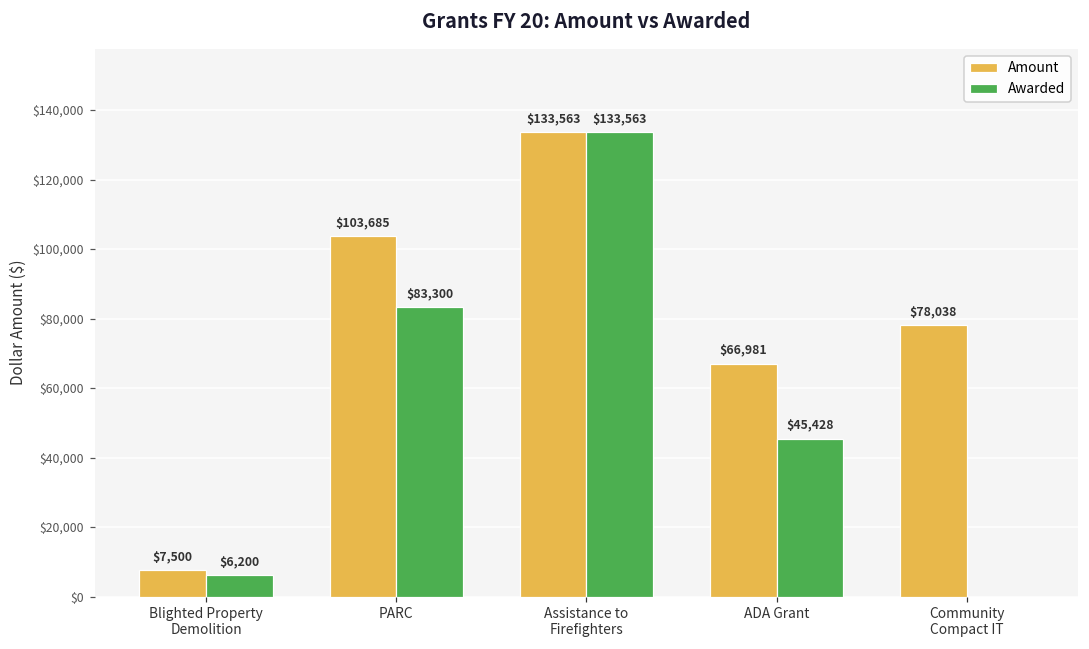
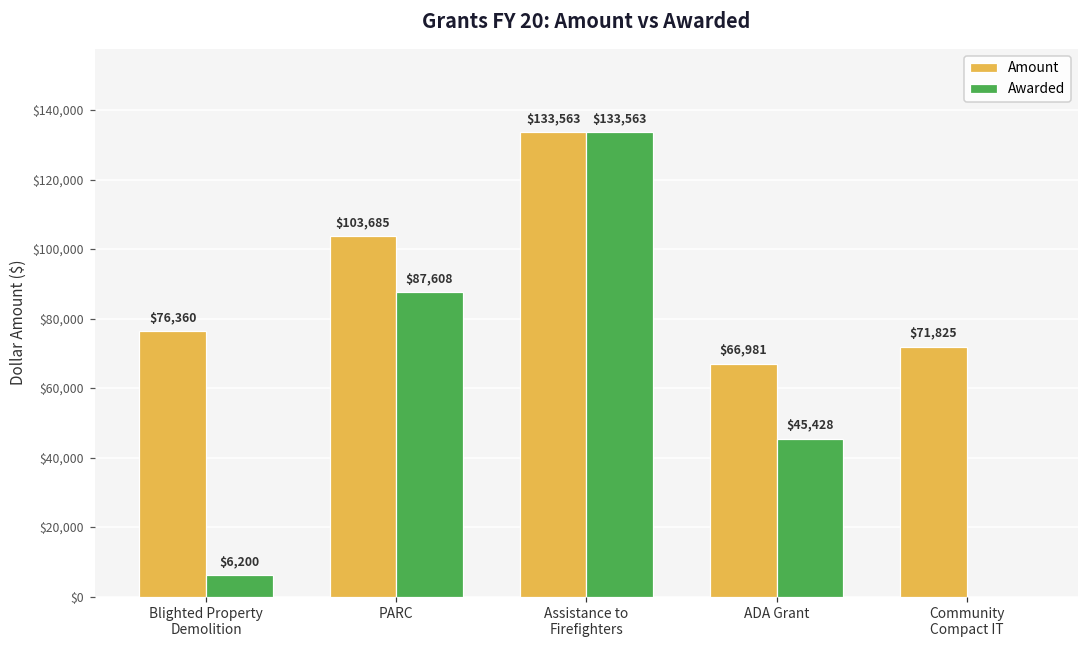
Amount, Blighted Property Demolition: $7,500 -> $76,360
Awarded, PARC: $83,300 -> $87,608
Amount, Community Compact IT: $78,038 -> $71,825
